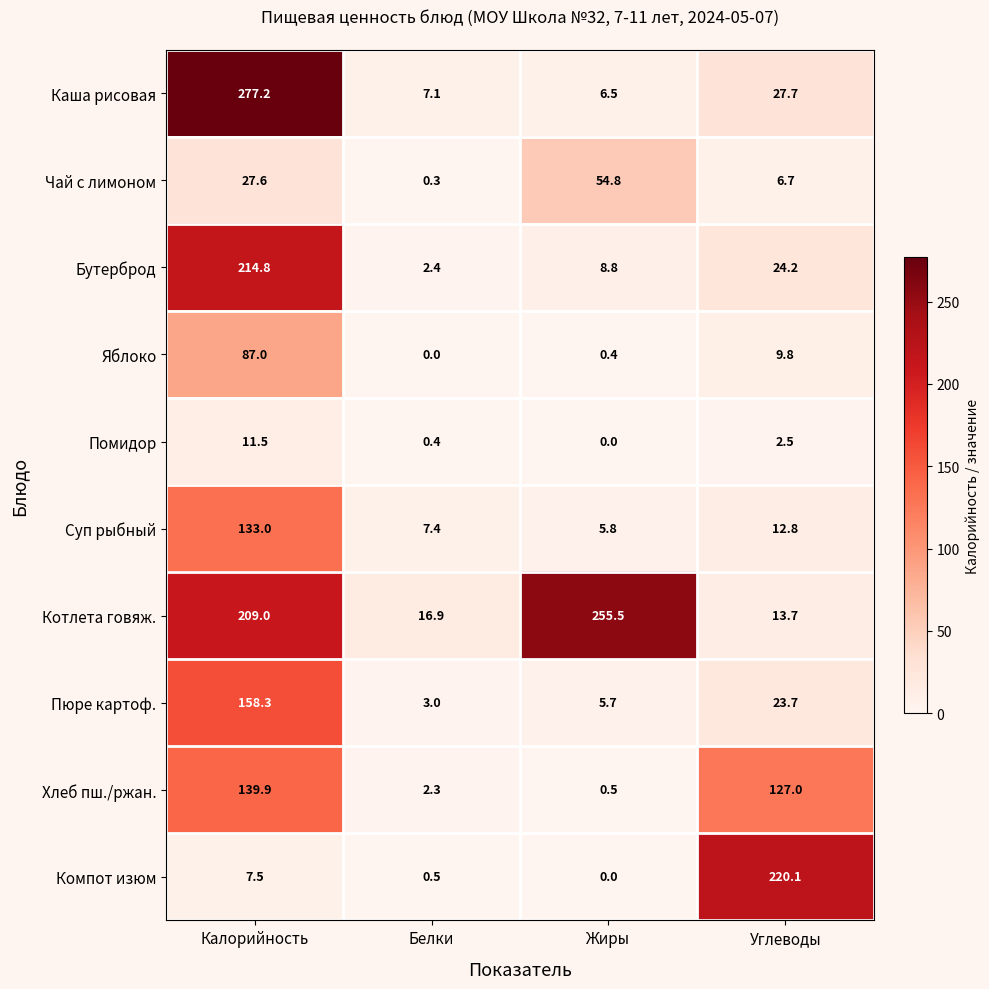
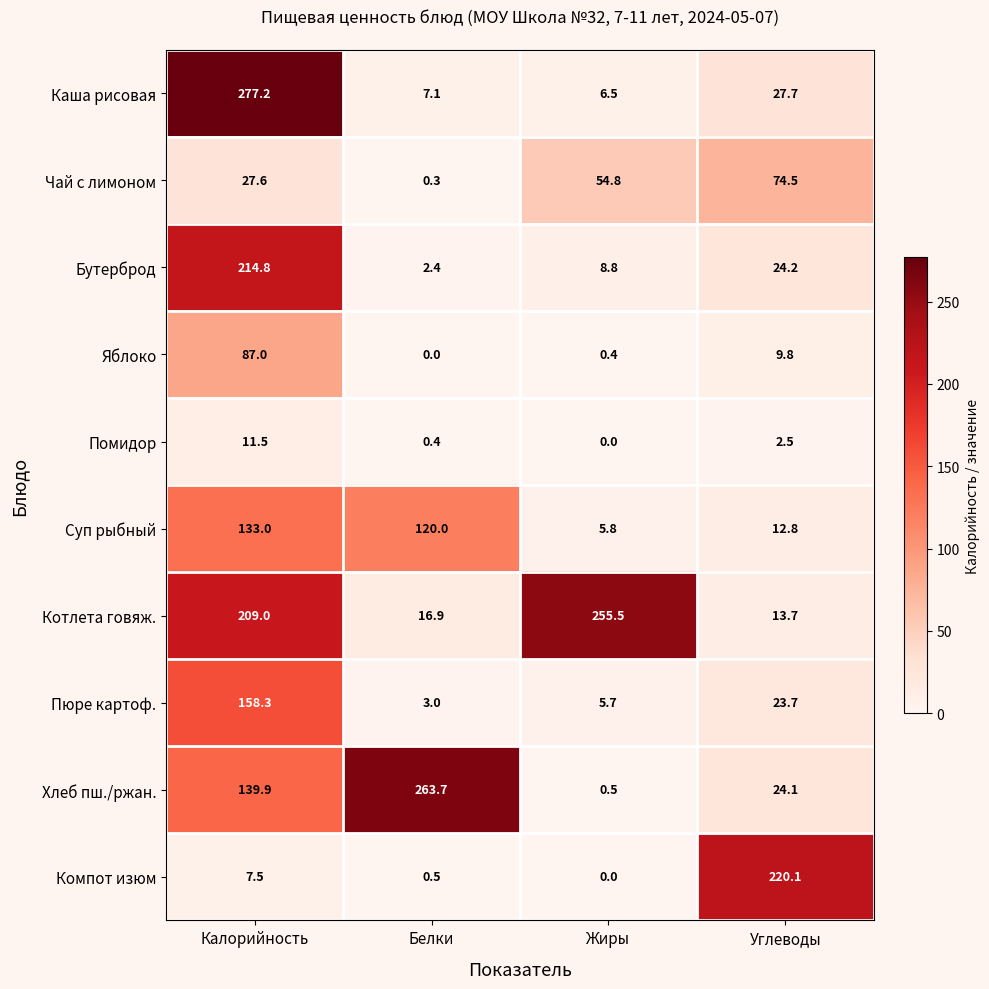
Чай с лимоном, Углеводы: 6.7 -> 74.5
Суп рыбный, Белки: 7.4 -> 120.0
Хлеб пш./ржан., Белки: 2.3 -> 263.7
Хлеб пш./ржан., Углеводы: 127.0 -> 24.1
